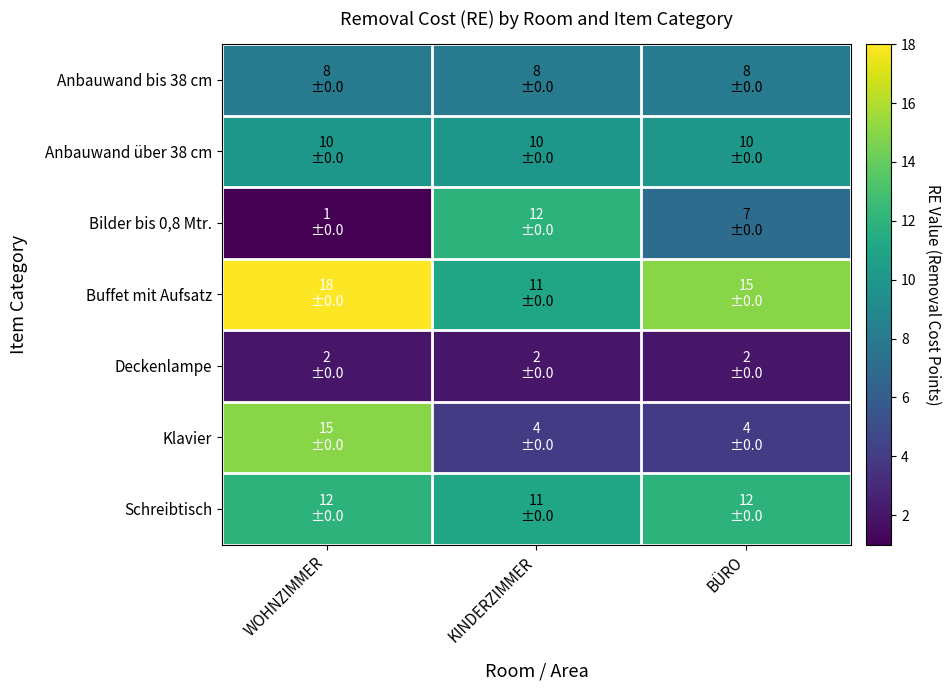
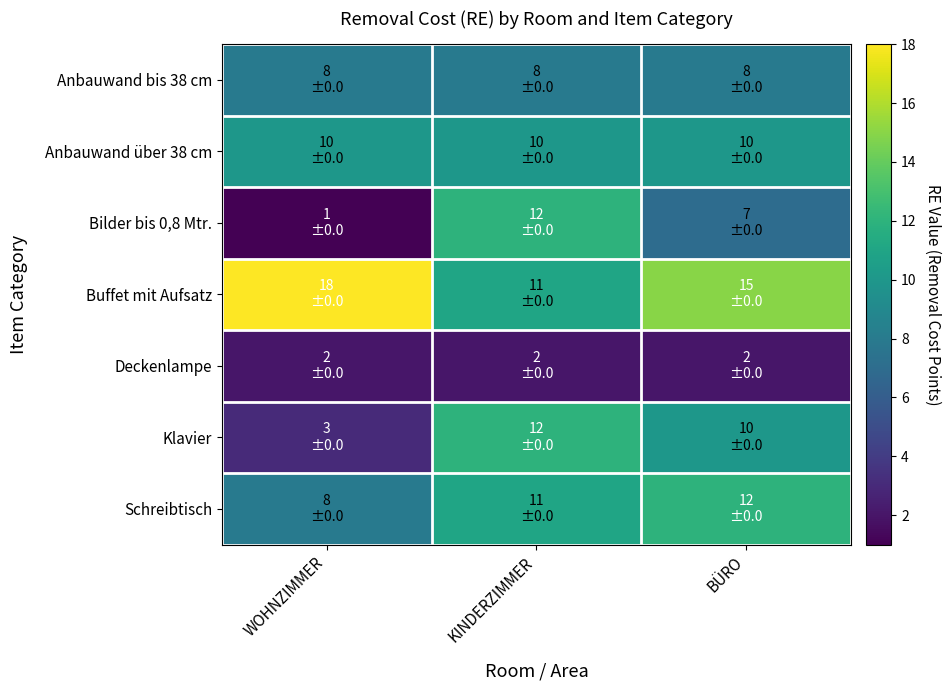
Klavier, WOHNZIMMER: 15 -> 3
Klavier, KINDERZIMMER: 4 -> 12
Klavier, BÜRO: 4 -> 10
Schreibtisch, WOHNZIMMER: 12 -> 8
